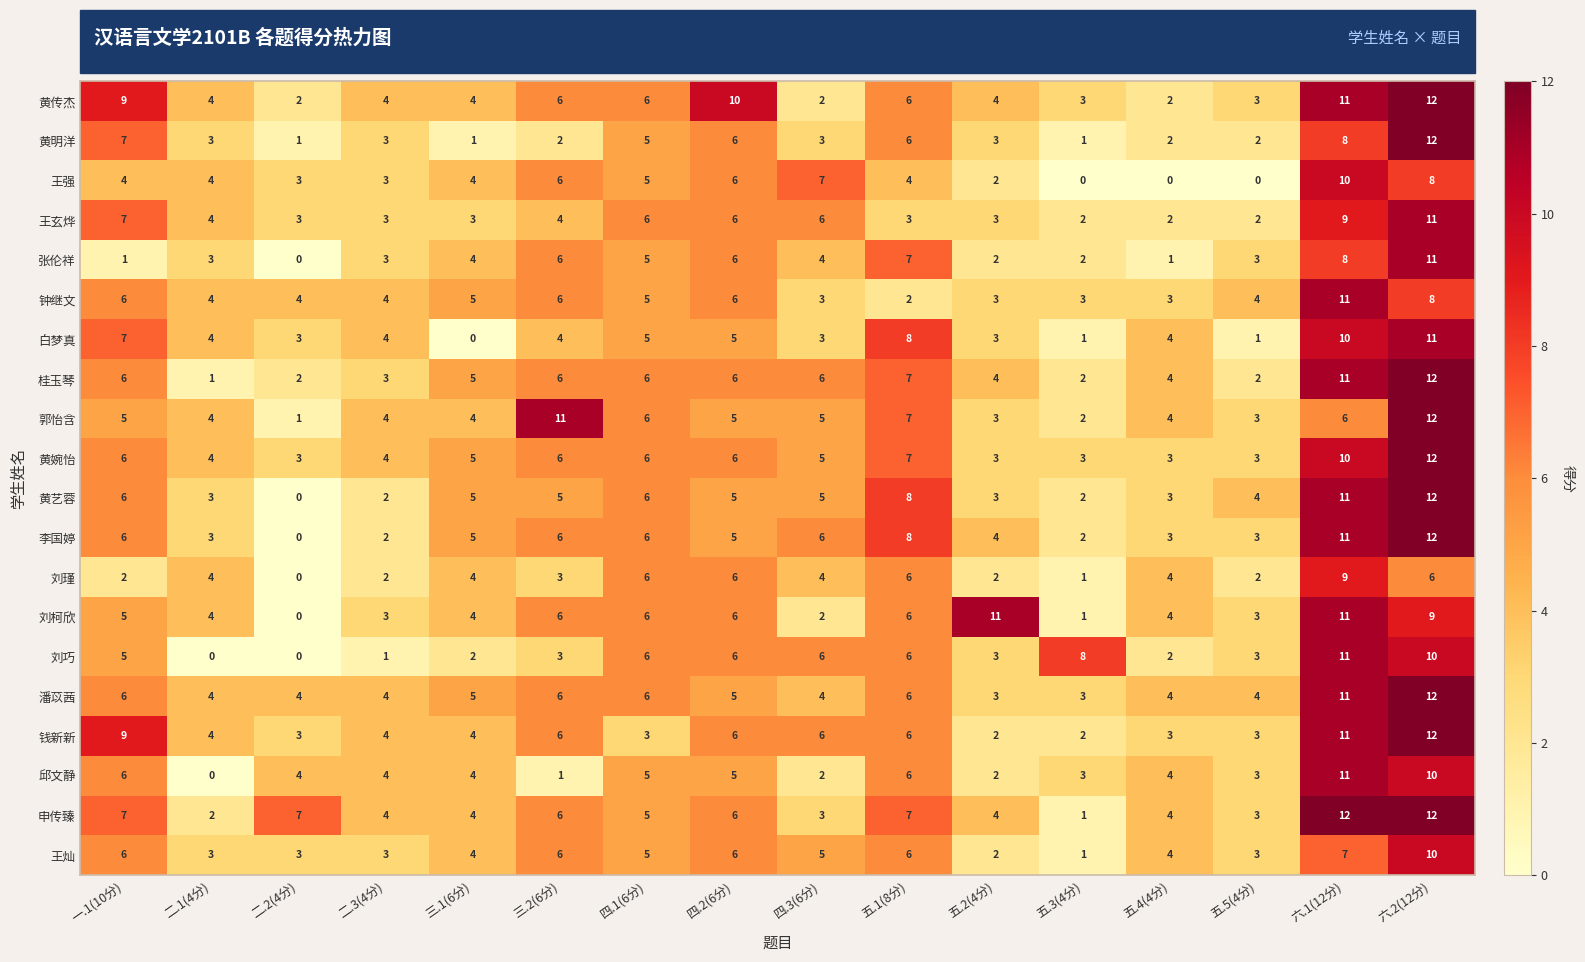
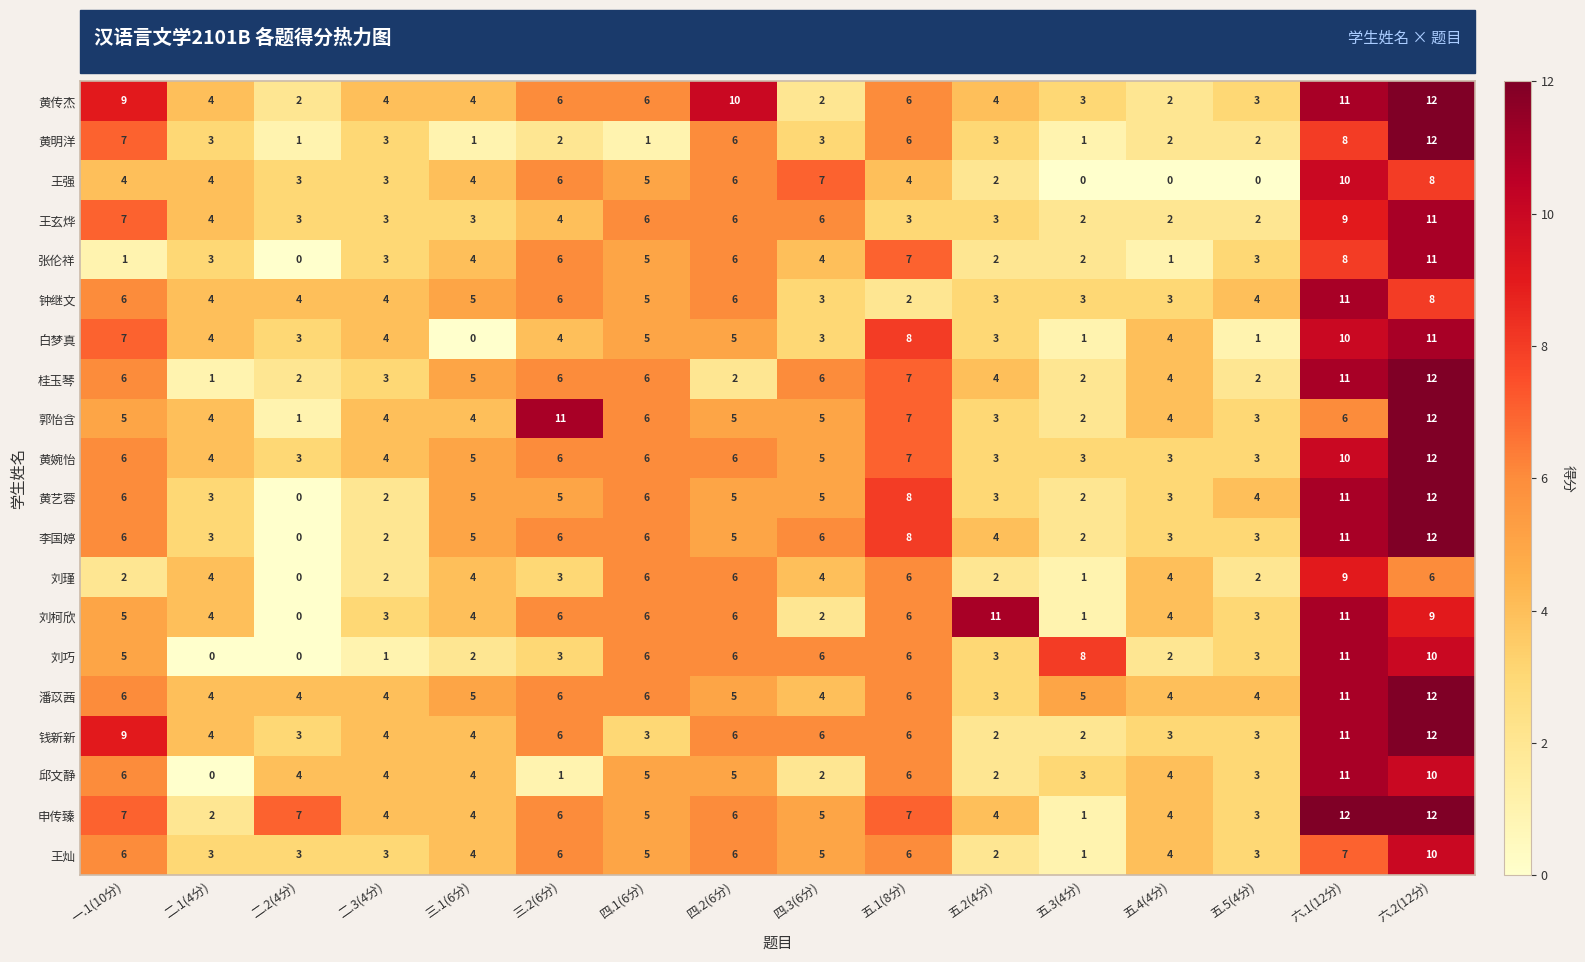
黄明洋, 四.1(6分): 5 -> 1
桂玉琴, 四.2(6分): 6 -> 2
潘苡茜, 五.3(4分): 3 -> 5
申传臻, 四.3(6分): 3 -> 5
